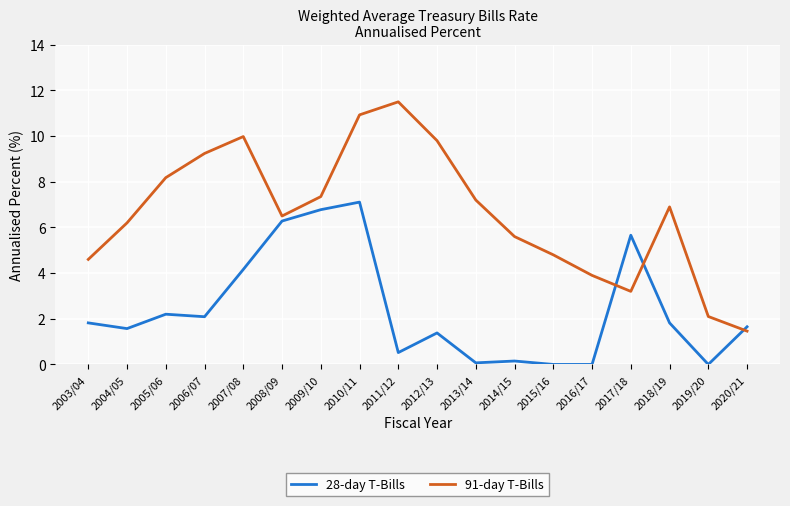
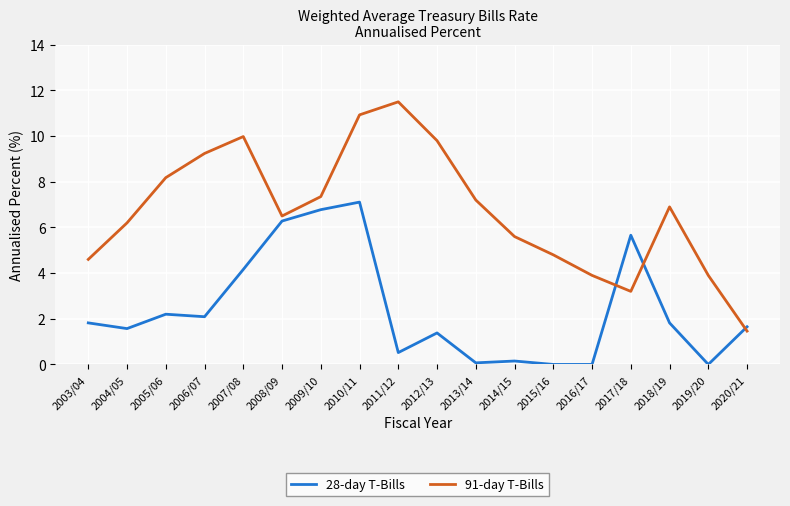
91-day T-Bills, 2019/20: 2.1 -> 3.9
